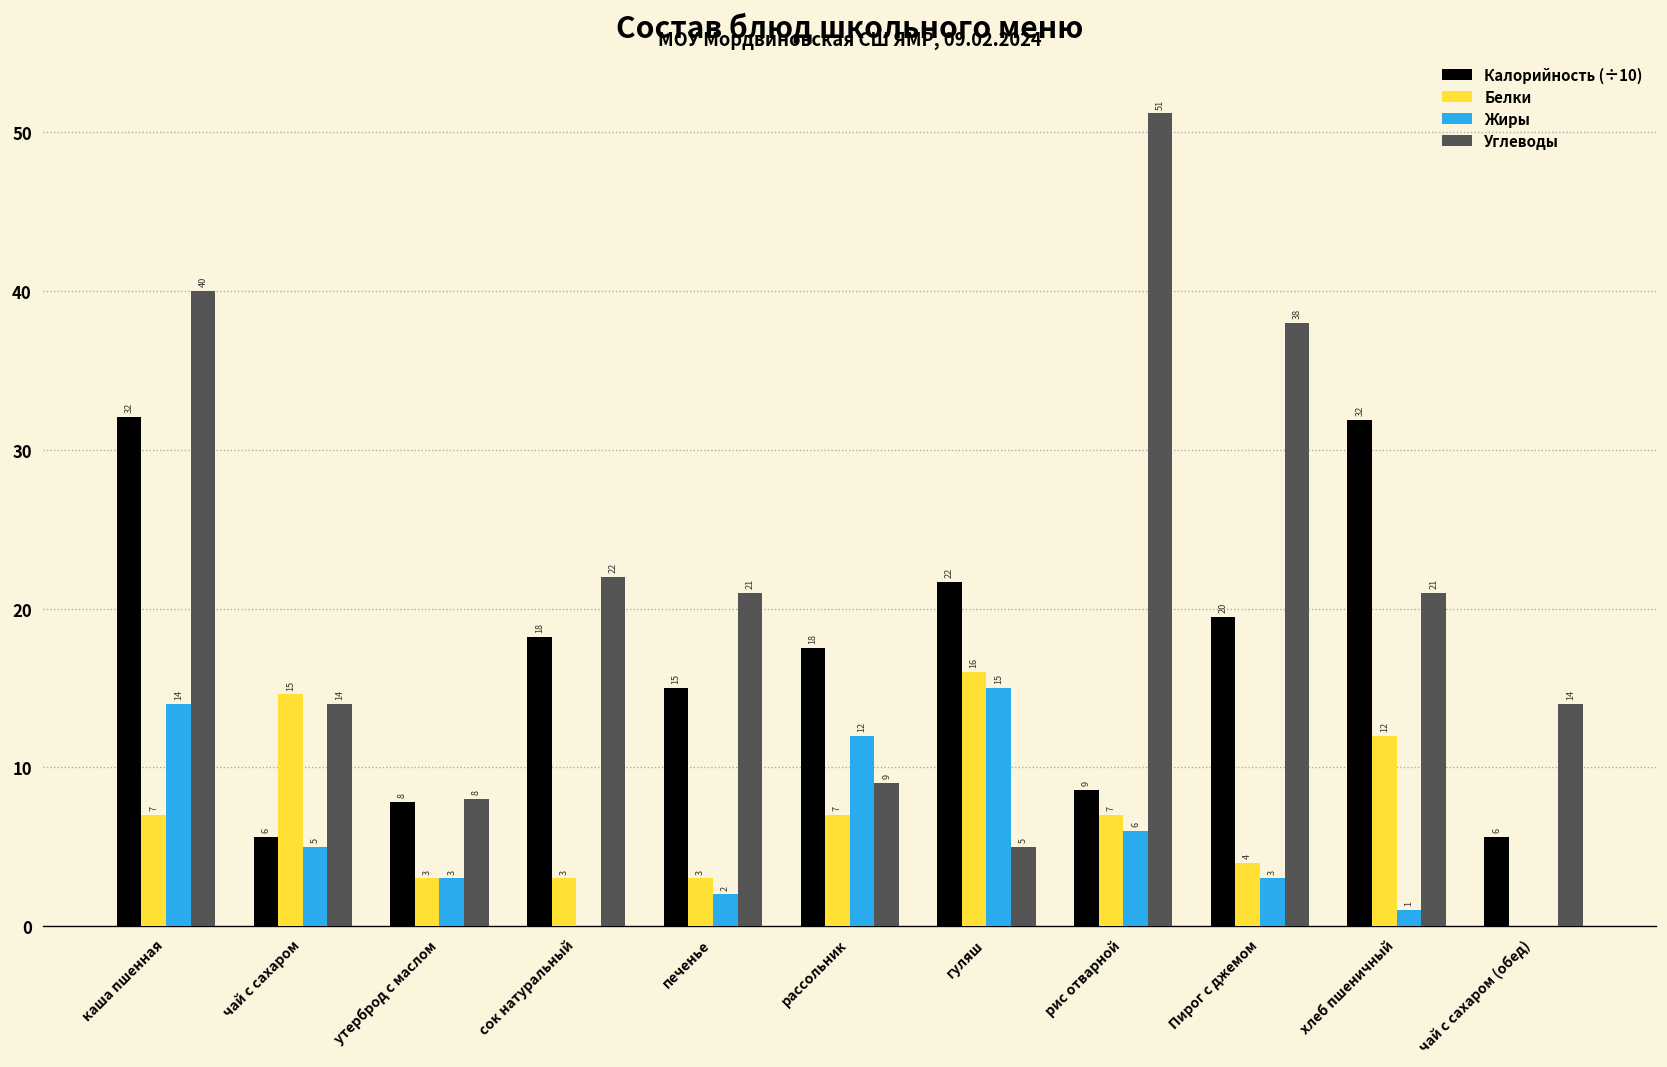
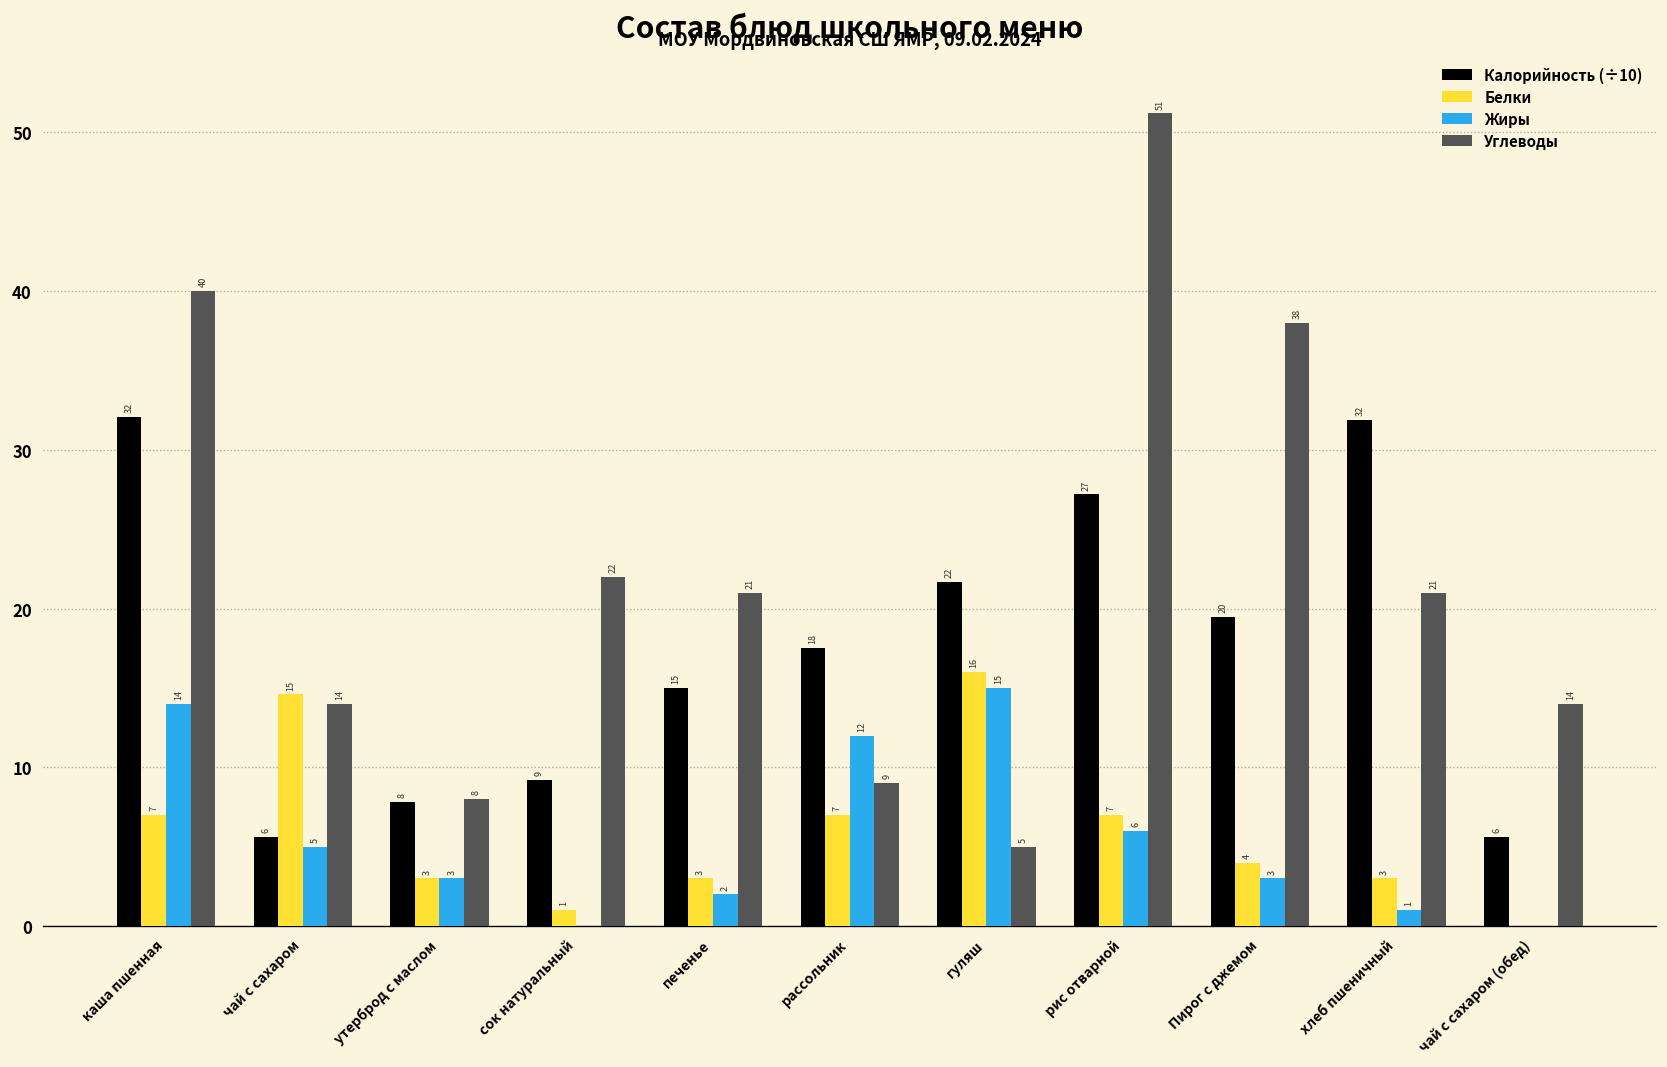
Калорийность (÷10), сок натуральный: 18 -> 9
Белки, сок натуральный: 3 -> 1
Калорийность (÷10), рис отварной: 9 -> 27
Белки, хлеб пшеничный: 12 -> 3
